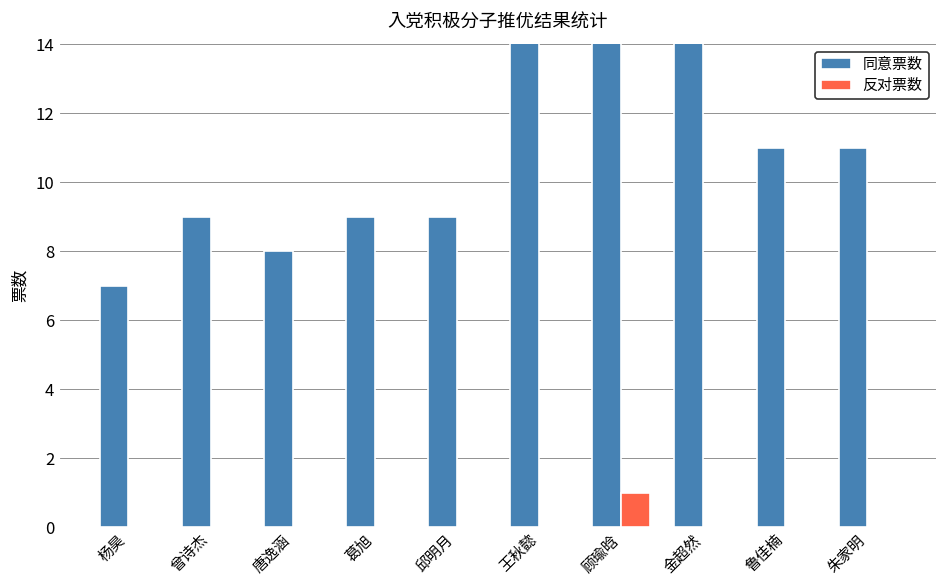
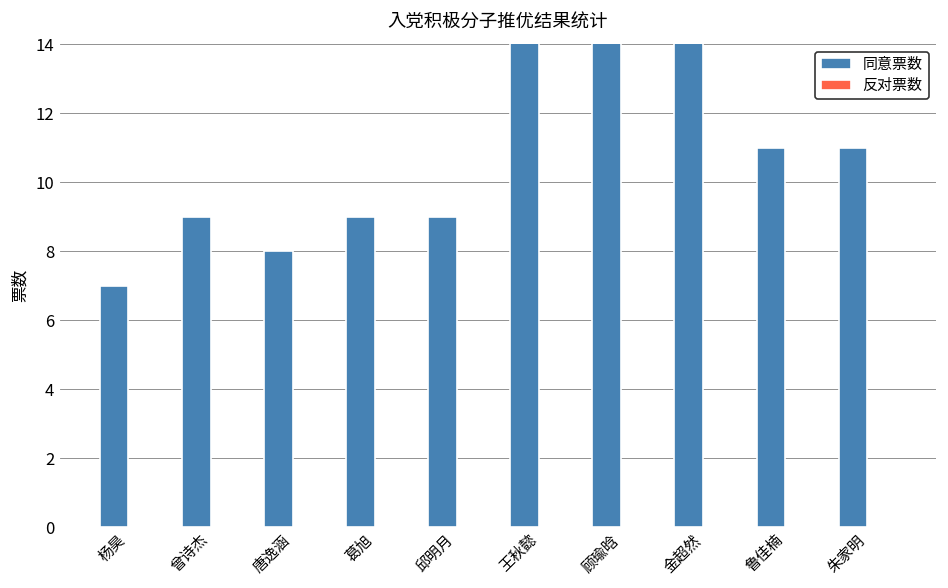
反对票数, 顾瑜晗: 1 -> 0
